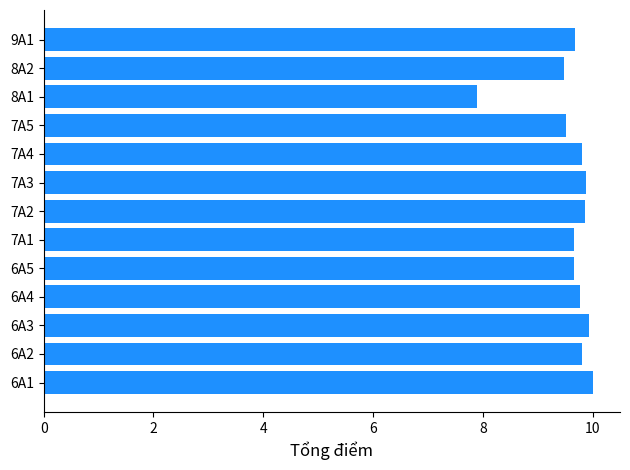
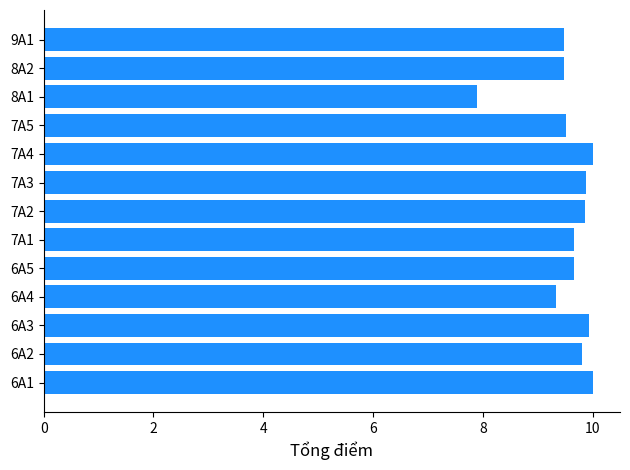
9A1: 9.7 -> 9.5
7A4: 9.8 -> 10.0
6A4: 9.8 -> 9.3
